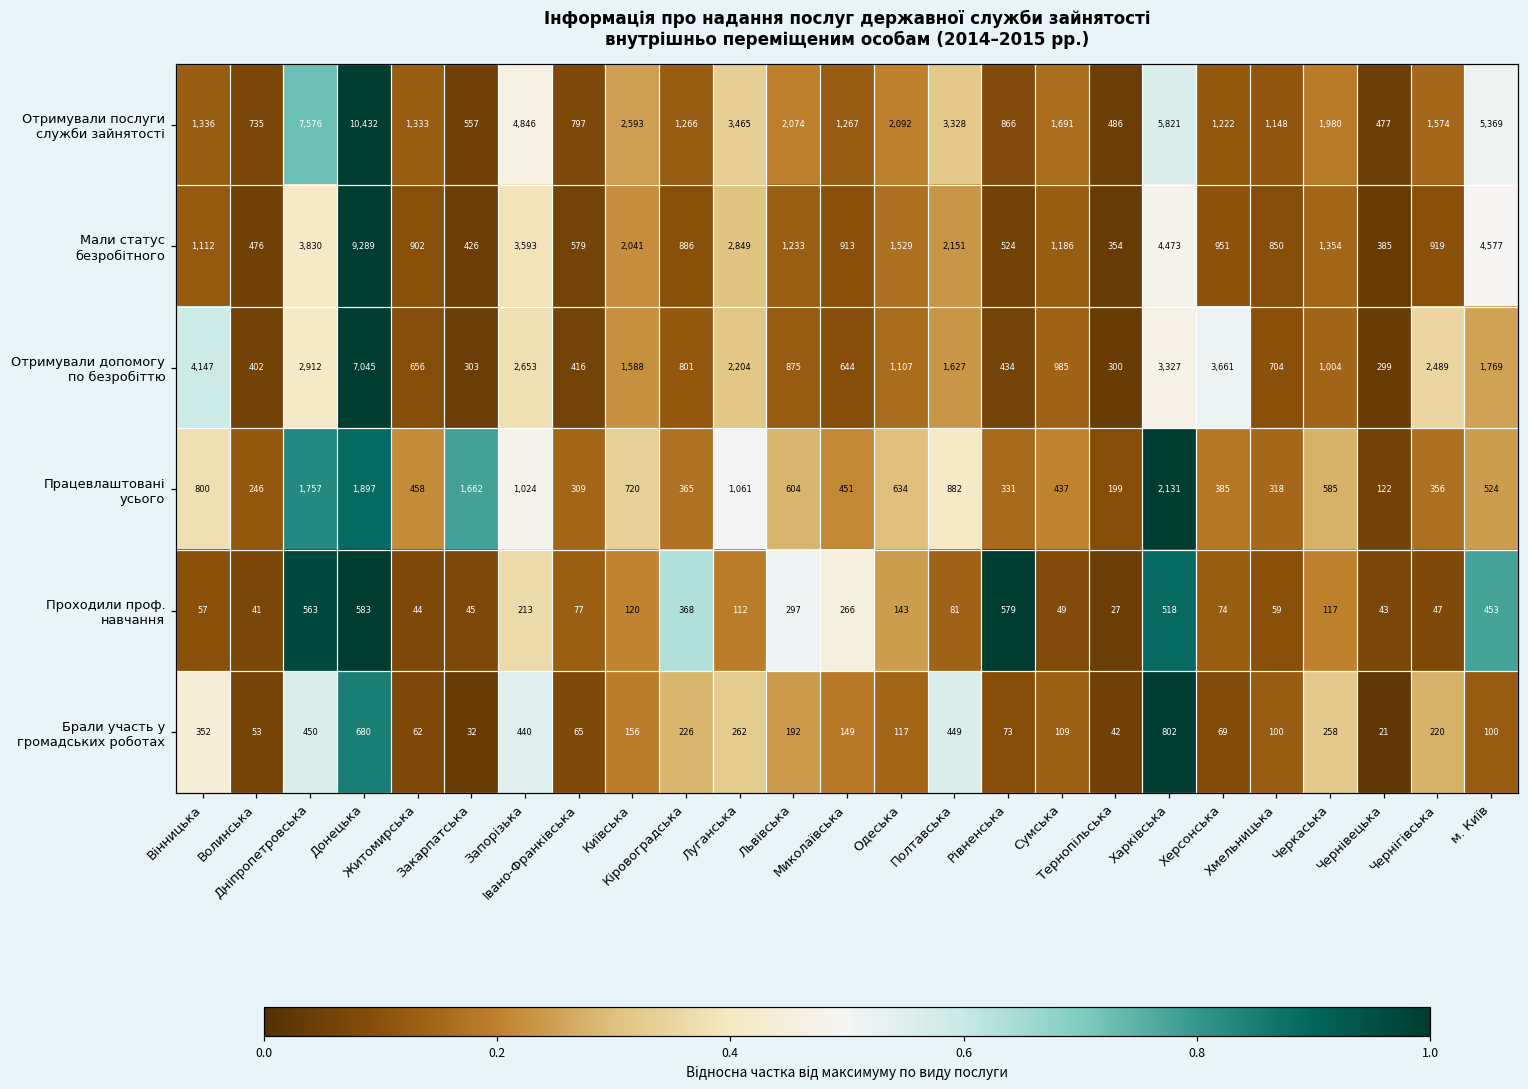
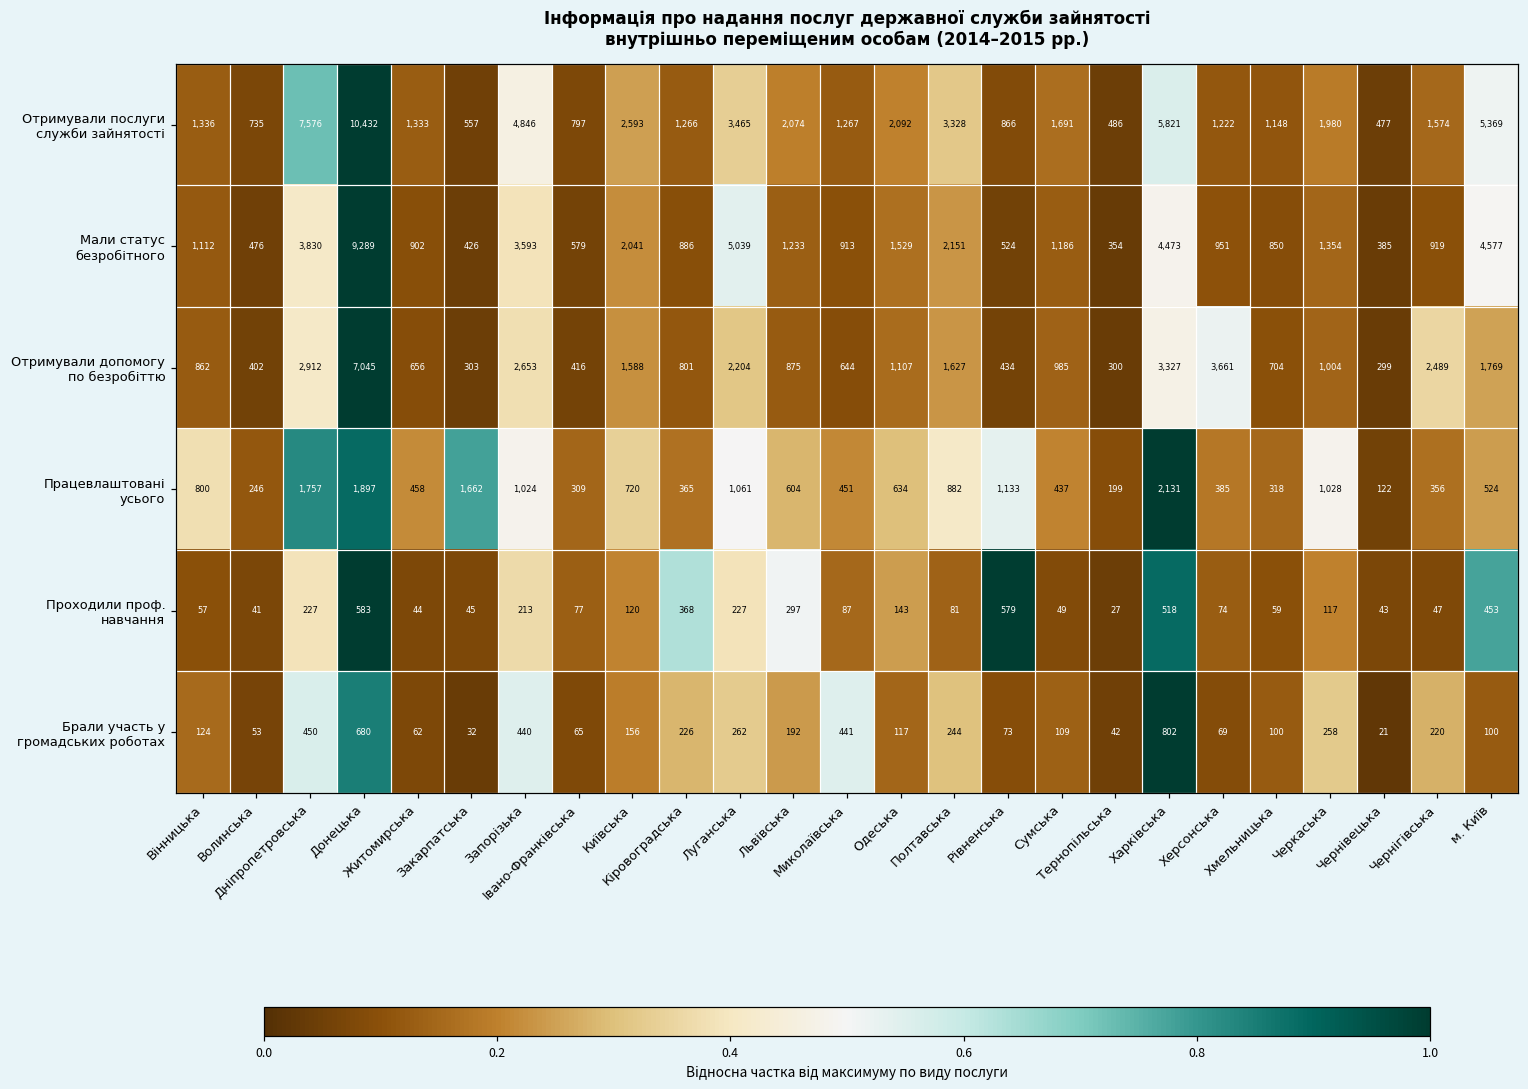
Мали статус безробітного, Луганська: 2,849 -> 5,039
Отримували допомогу по безробіттю, Вінницька: 4,147 -> 862
Працевлаштовані усього, Рівненська: 331 -> 1,133
Працевлаштовані усього, Черкаська: 585 -> 1,028
Проходили проф. навчання, Дніпропетровська: 563 -> 227
Проходили проф. навчання, Луганська: 112 -> 227
Проходили проф. навчання, Миколаївська: 266 -> 87
Брали участь у громадських роботах, Вінницька: 352 -> 124
Брали участь у громадських роботах, Миколаївська: 149 -> 441
Брали участь у громадських роботах, Полтавська: 449 -> 244
